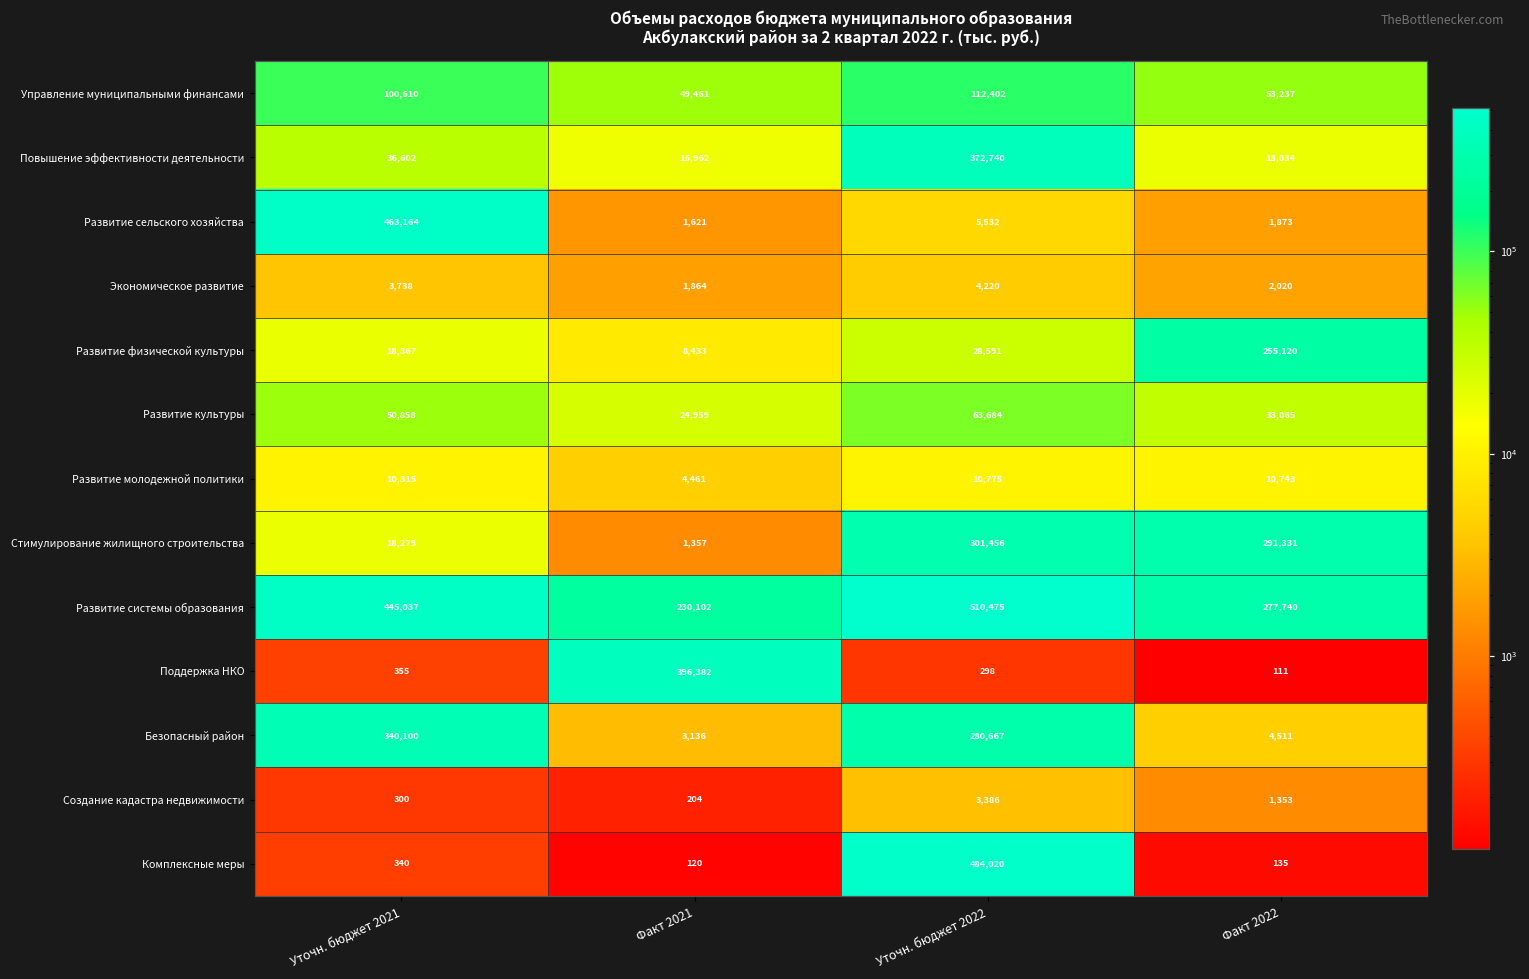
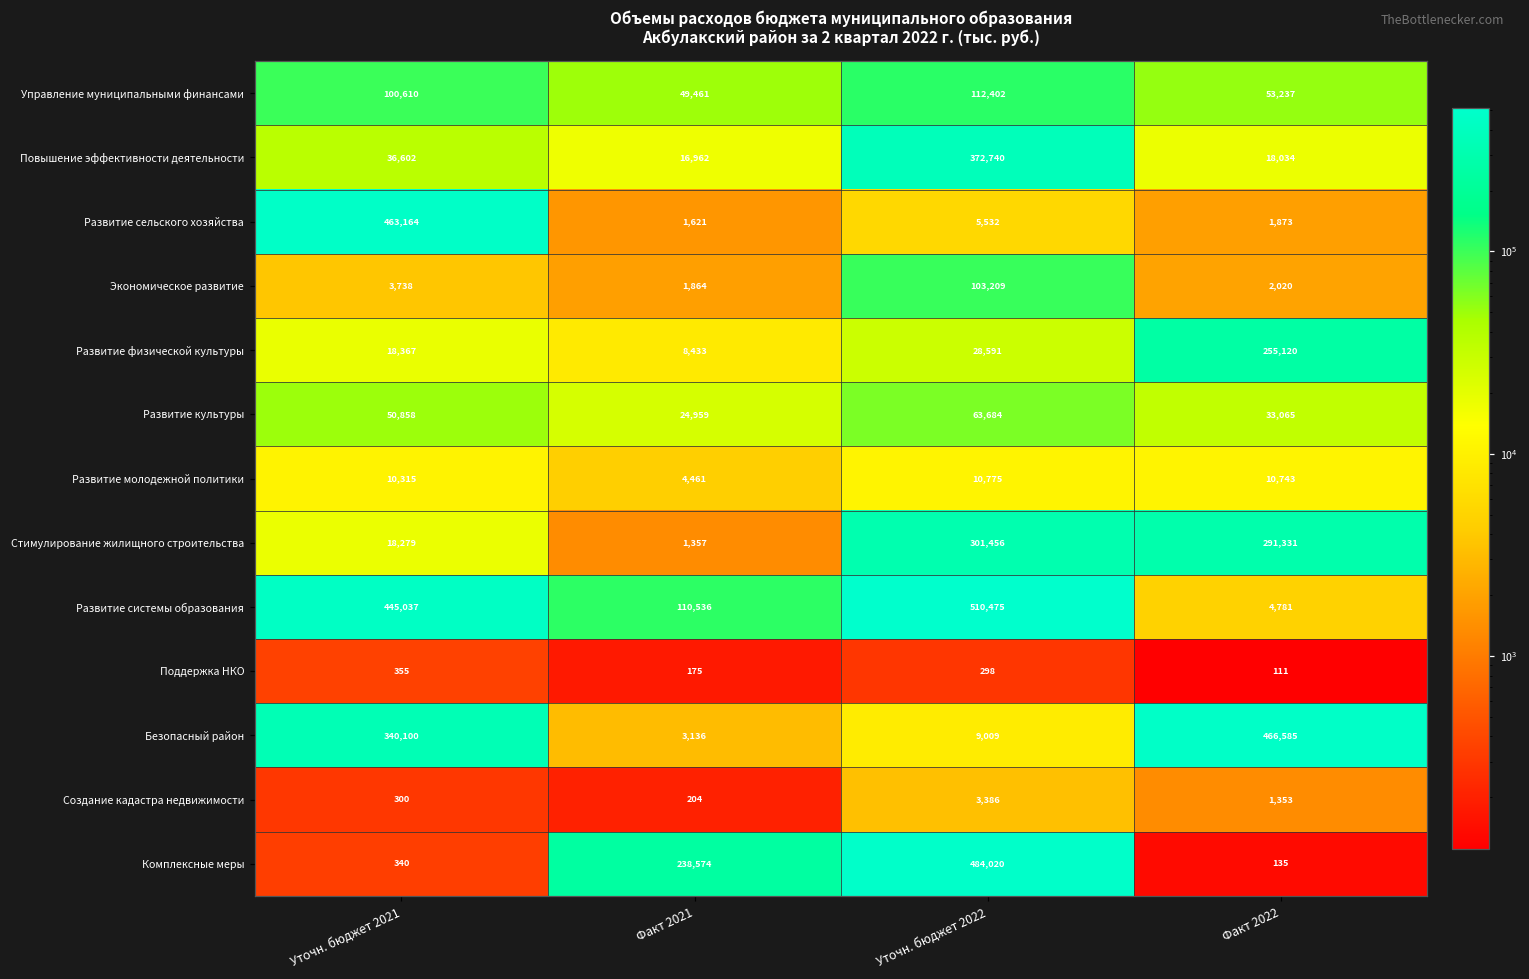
Экономическое развитие, Уточн. бюджет 2022: 4,220 -> 103,209
Развитие системы образования, Факт 2021: 230,102 -> 110,536
Развитие системы образования, Факт 2022: 277,740 -> 4,781
Поддержка НКО, Факт 2021: 396,382 -> 175
Безопасный район, Уточн. бюджет 2022: 280,667 -> 9,009
Безопасный район, Факт 2022: 4,511 -> 466,585
Комплексные меры, Факт 2021: 120 -> 238,574
